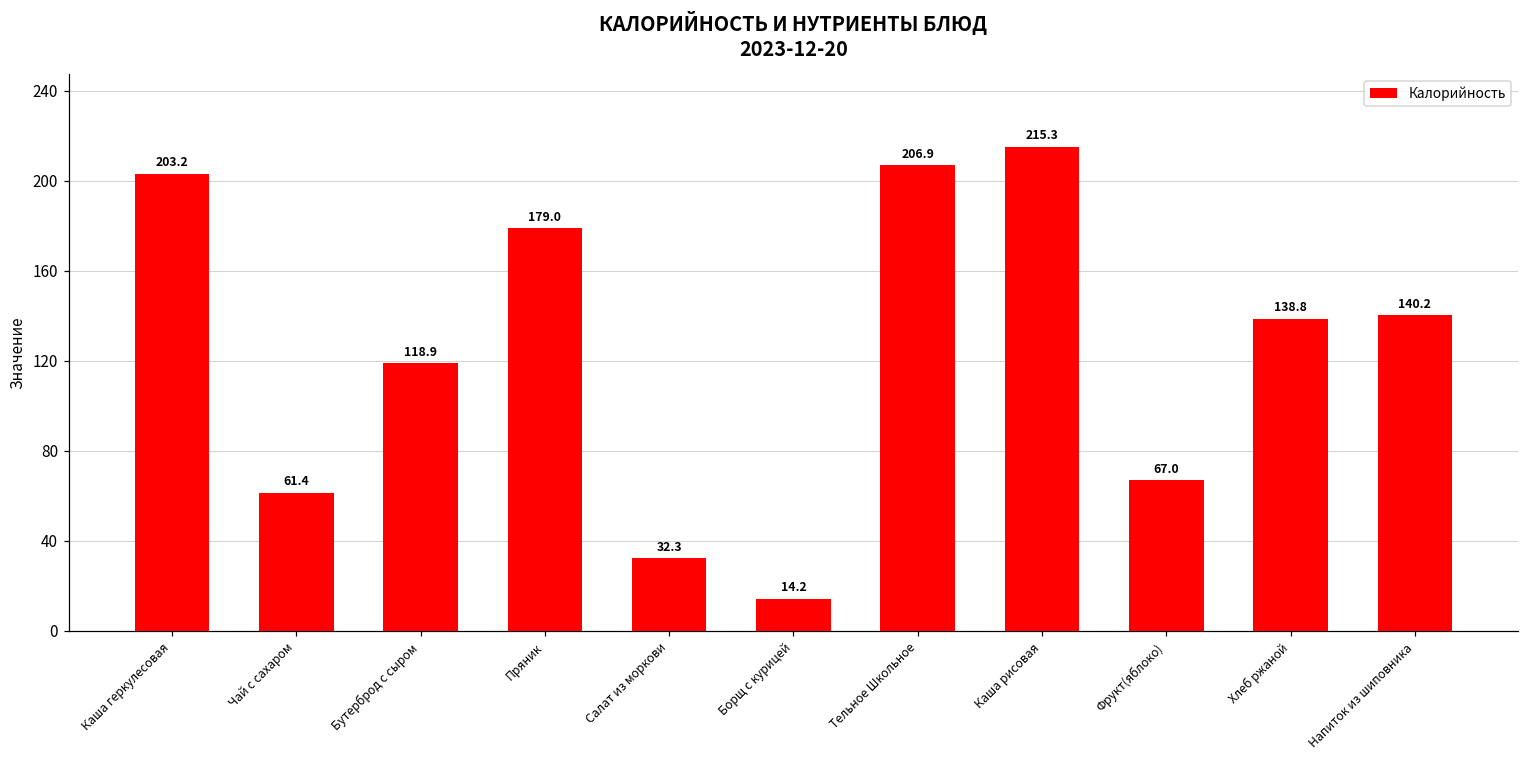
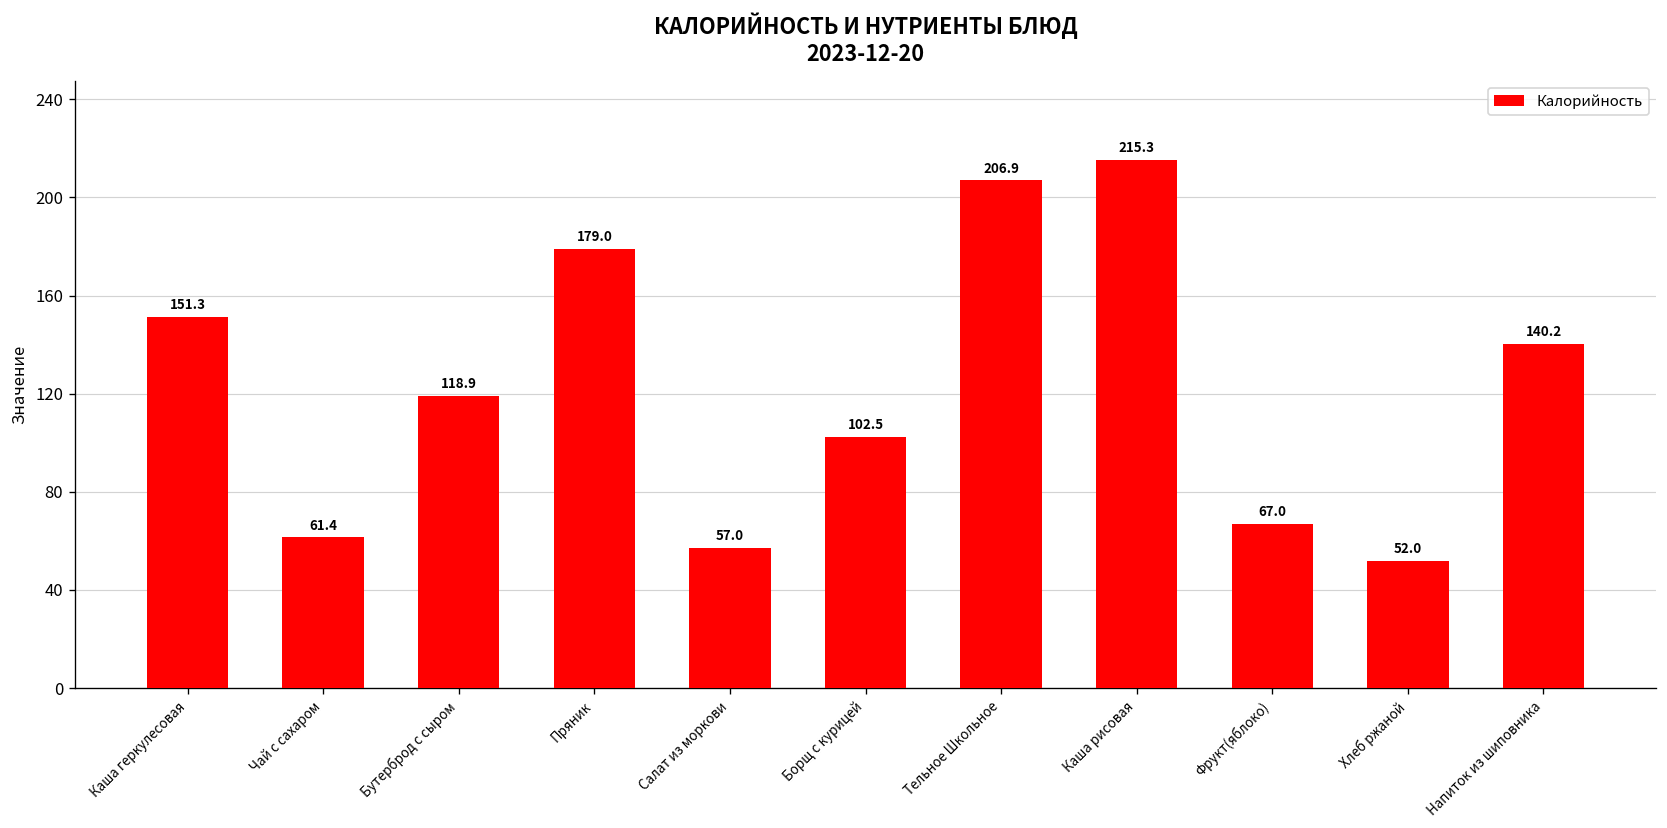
Каша геркулесовая: 203.2 -> 151.3
Салат из моркови: 32.3 -> 57.0
Борщ с курицей: 14.2 -> 102.5
Хлеб ржаной: 138.8 -> 52.0
